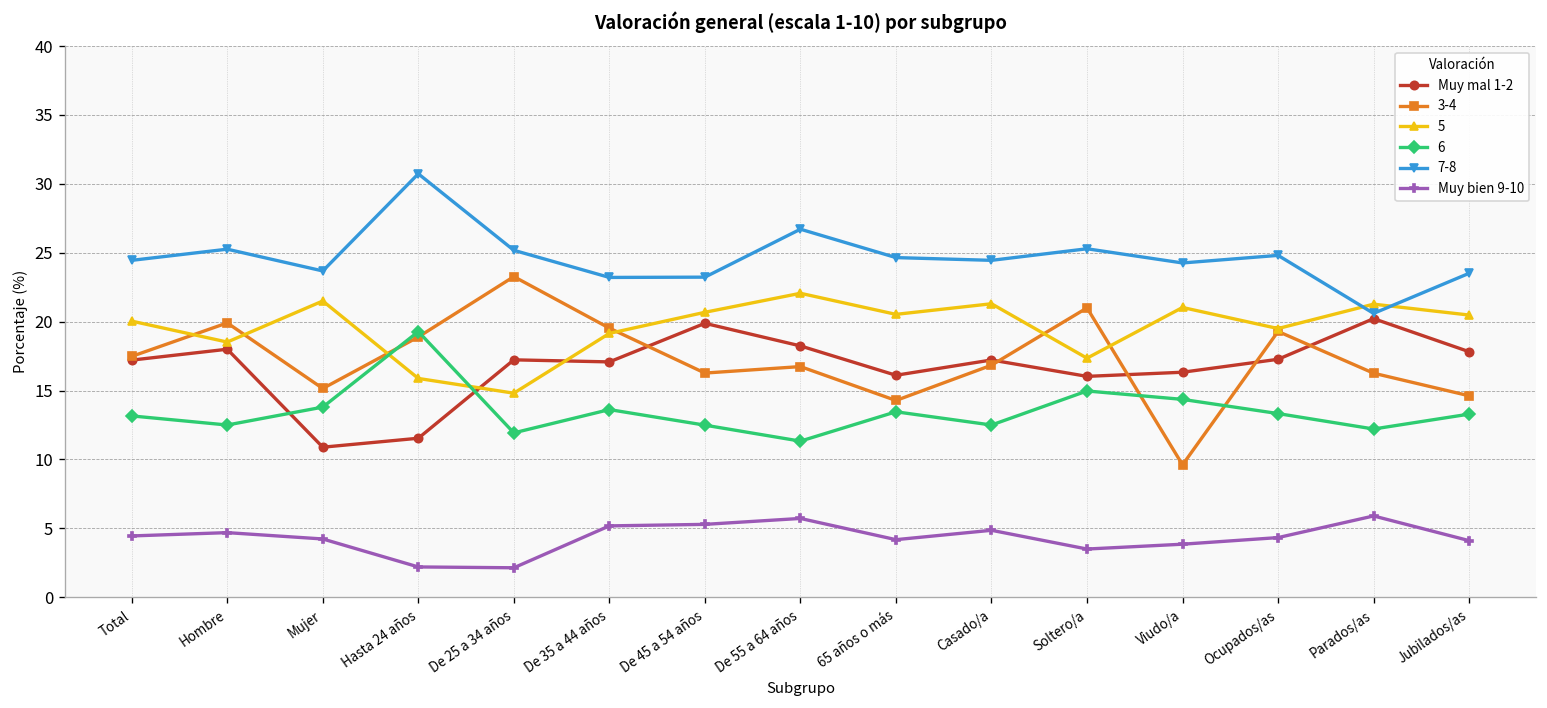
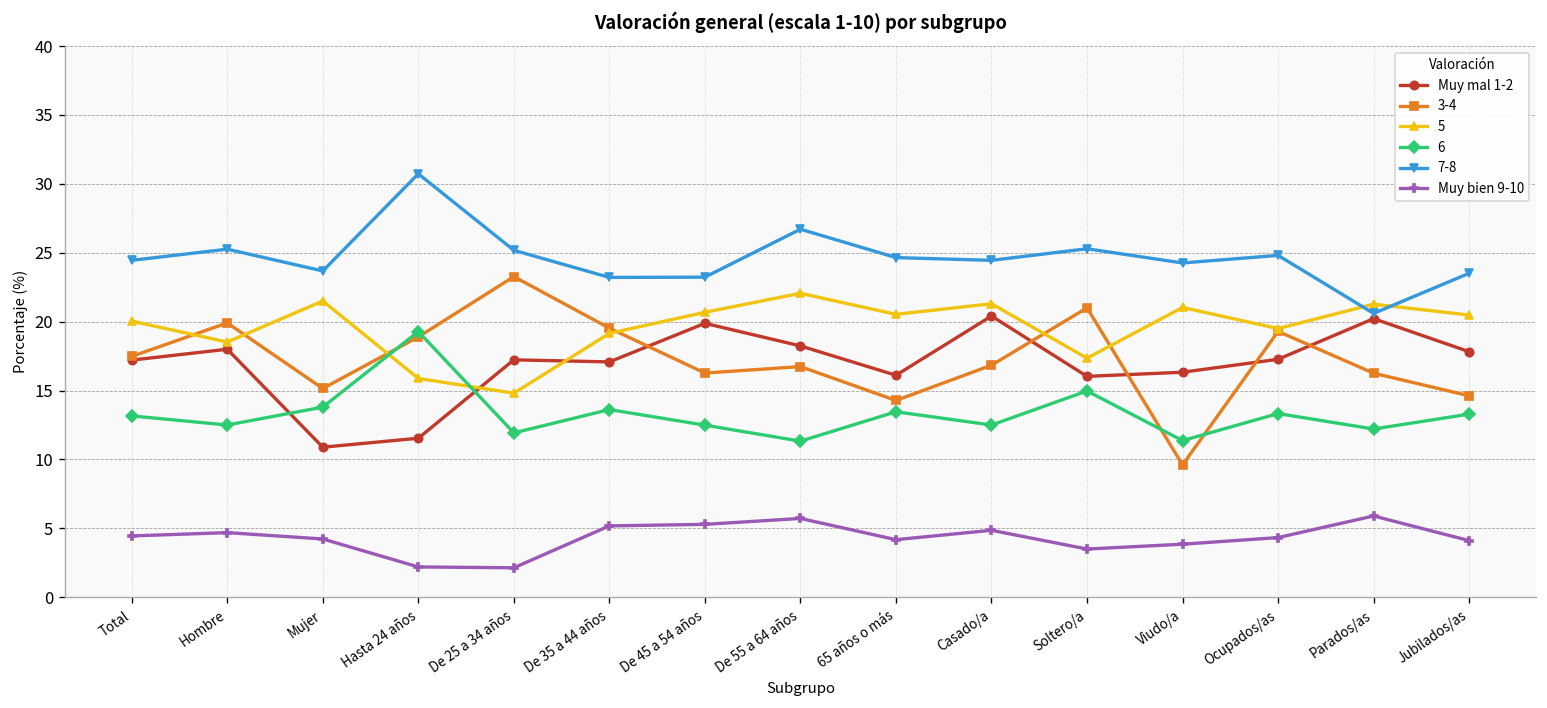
Muy mal 1-2, Casado/a: 17.2 -> 20.4
6, Viudo/a: 14.4 -> 11.4
